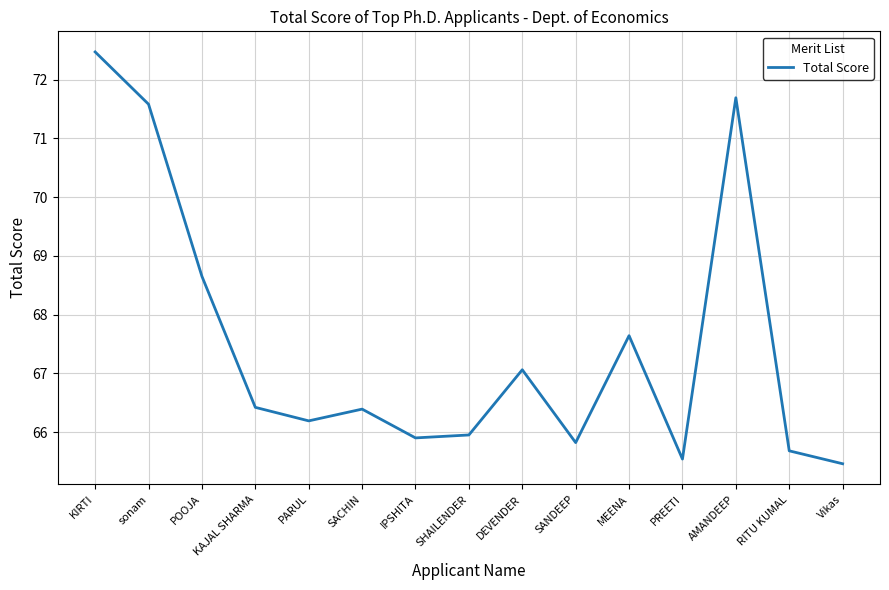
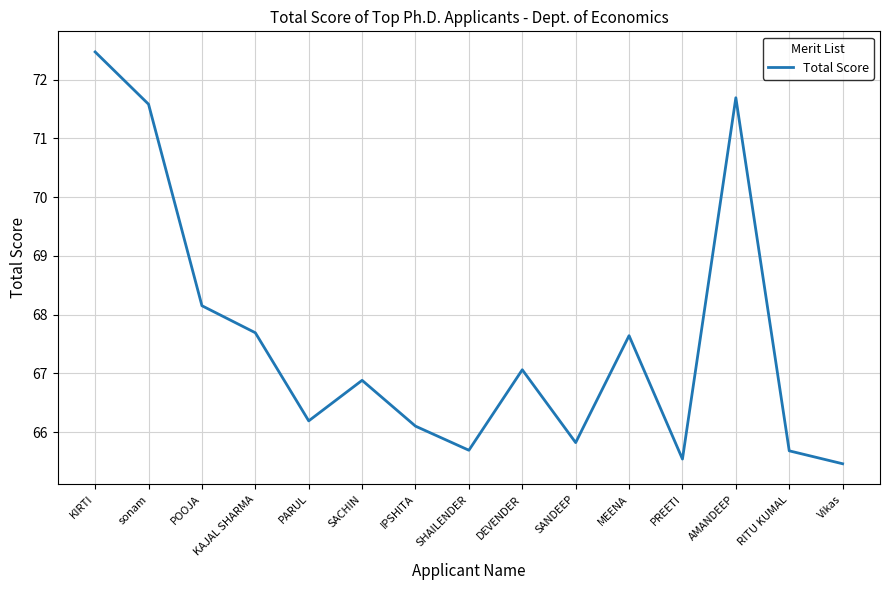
POOJA: 68.7 -> 68.2
KAJAL SHARMA: 66.4 -> 67.7
SACHIN: 66.4 -> 66.9
IPSHITA: 65.9 -> 66.1
SHAILENDER: 66.0 -> 65.7
